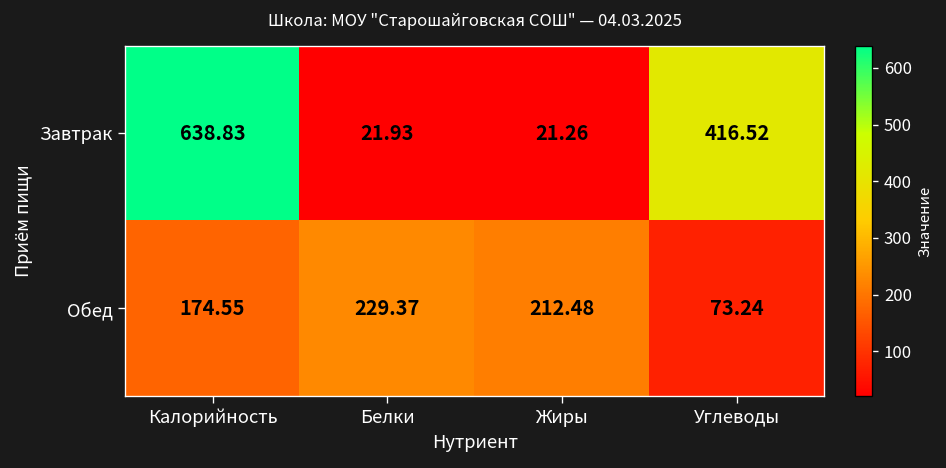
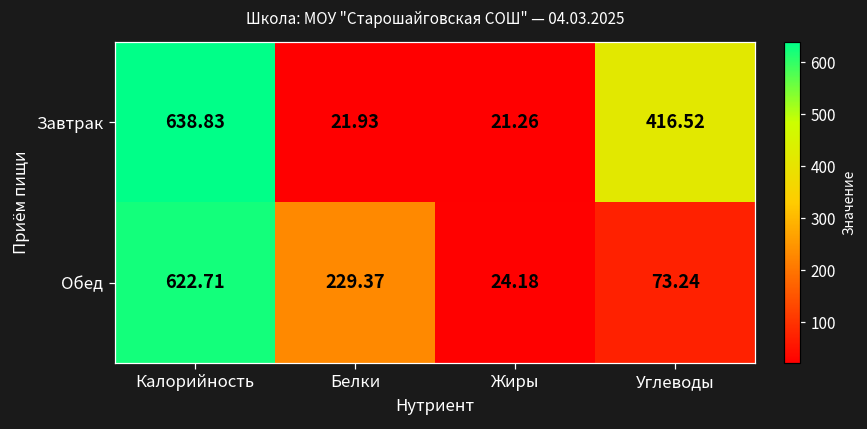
Обед, Калорийность: 174.55 -> 622.71
Обед, Жиры: 212.48 -> 24.18
